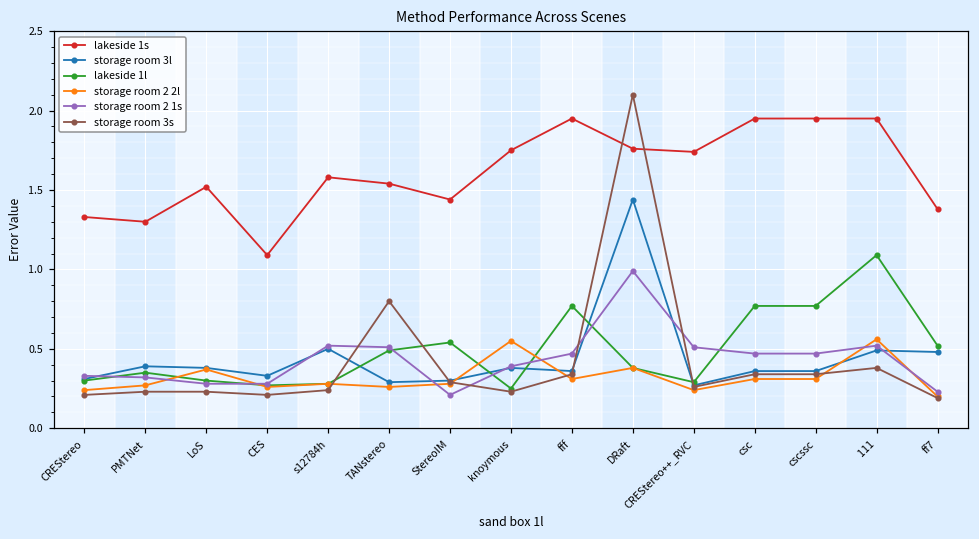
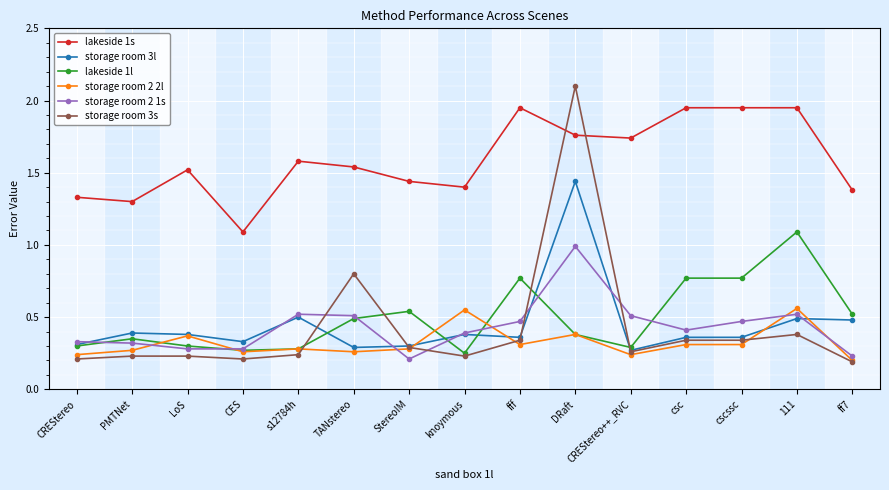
lakeside 1s, knoymous: 1.75 -> 1.40
storage room 2 1s, csc: 0.47 -> 0.41
